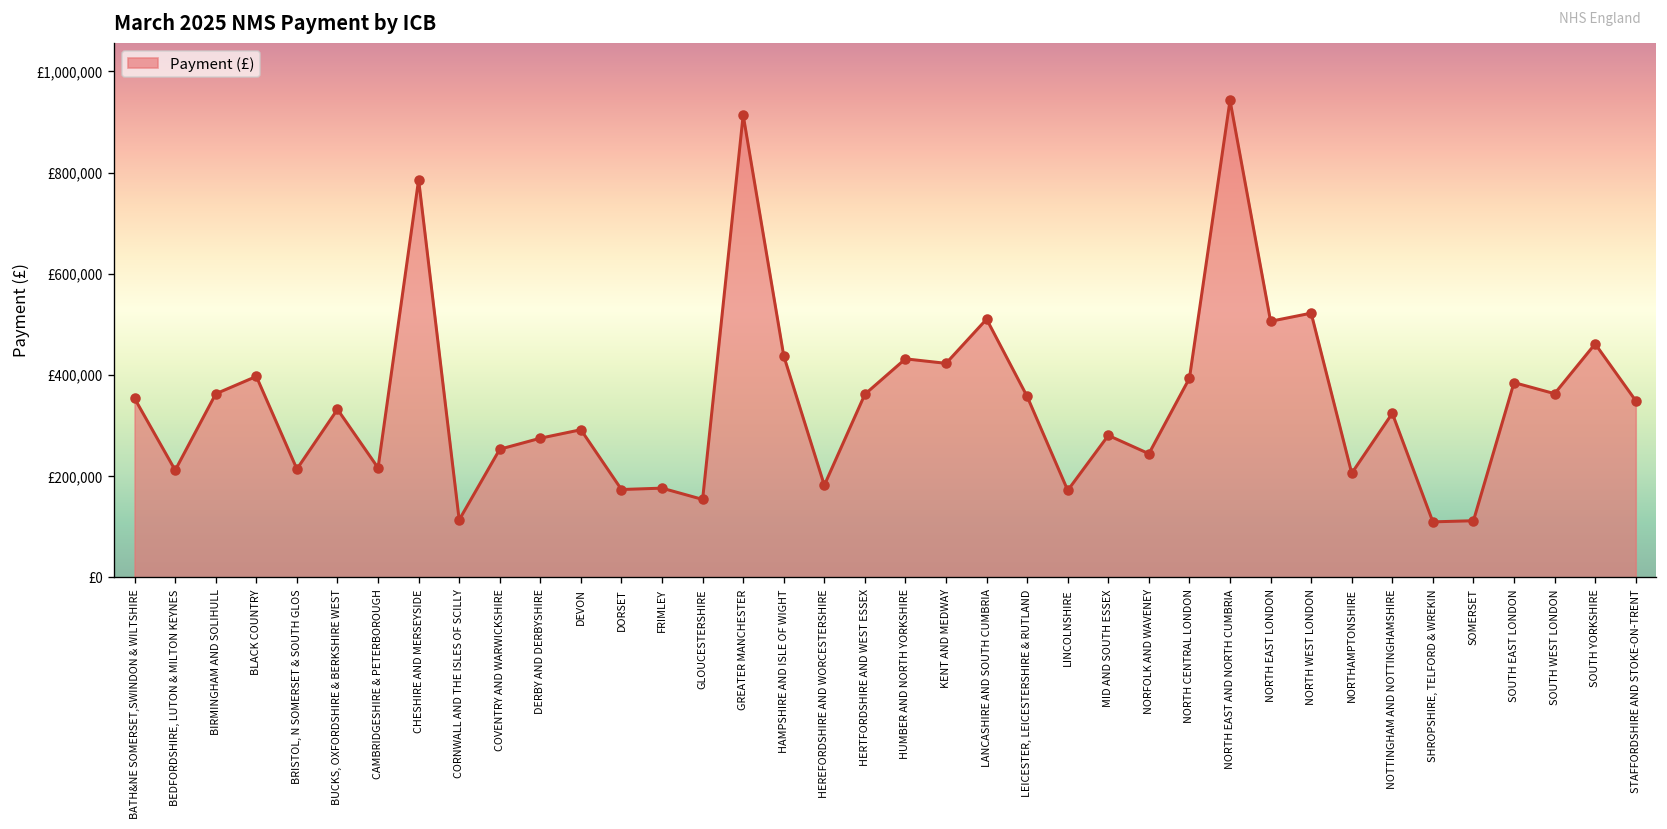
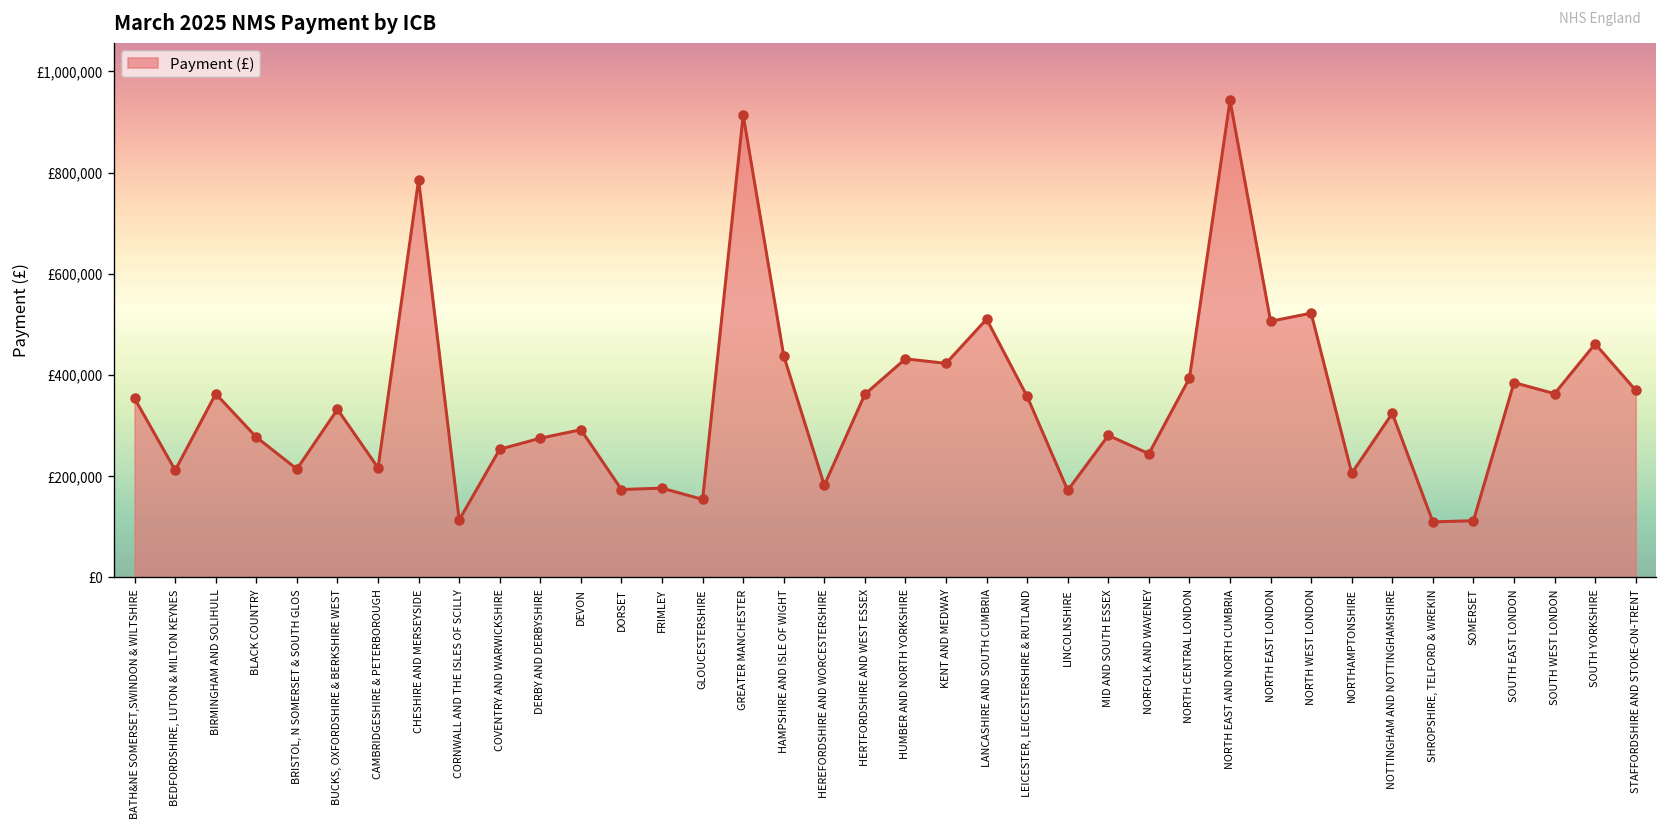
BLACK COUNTRY: £400,000 -> £280,000
STAFFORDSHIRE AND STOKE-ON-TRENT: £350,000 -> £370,000
